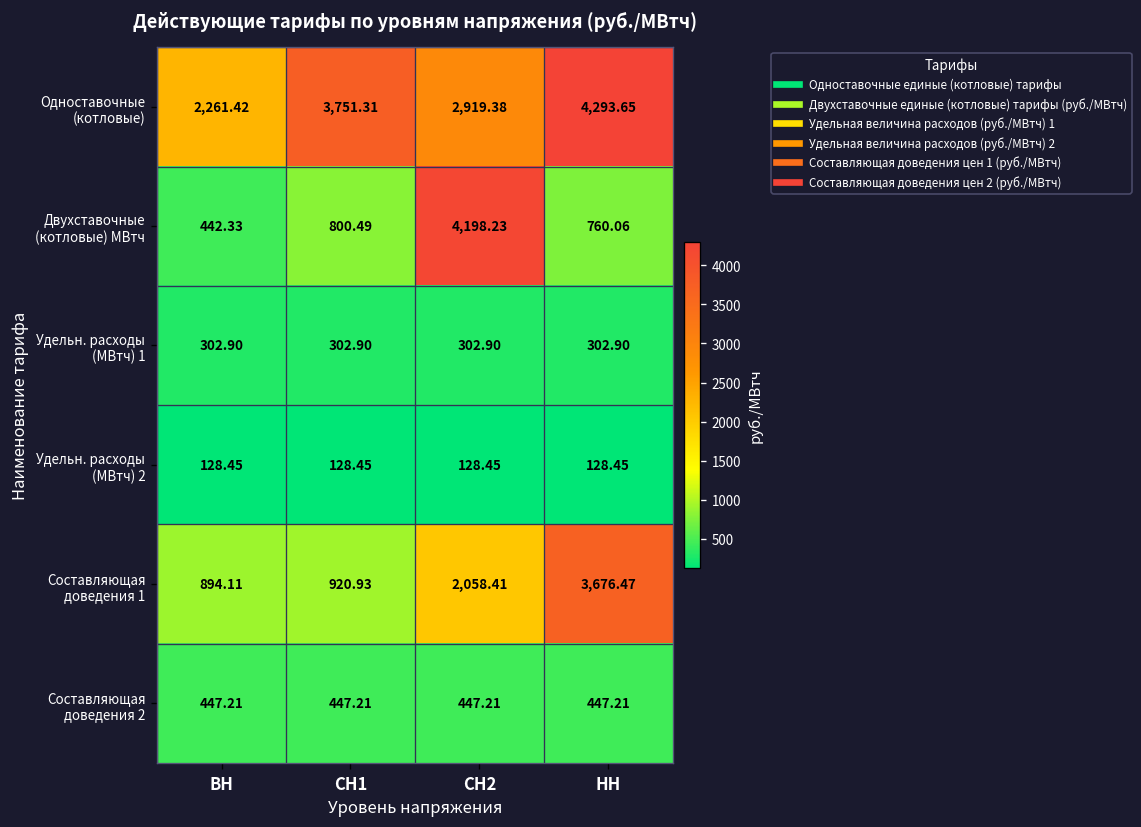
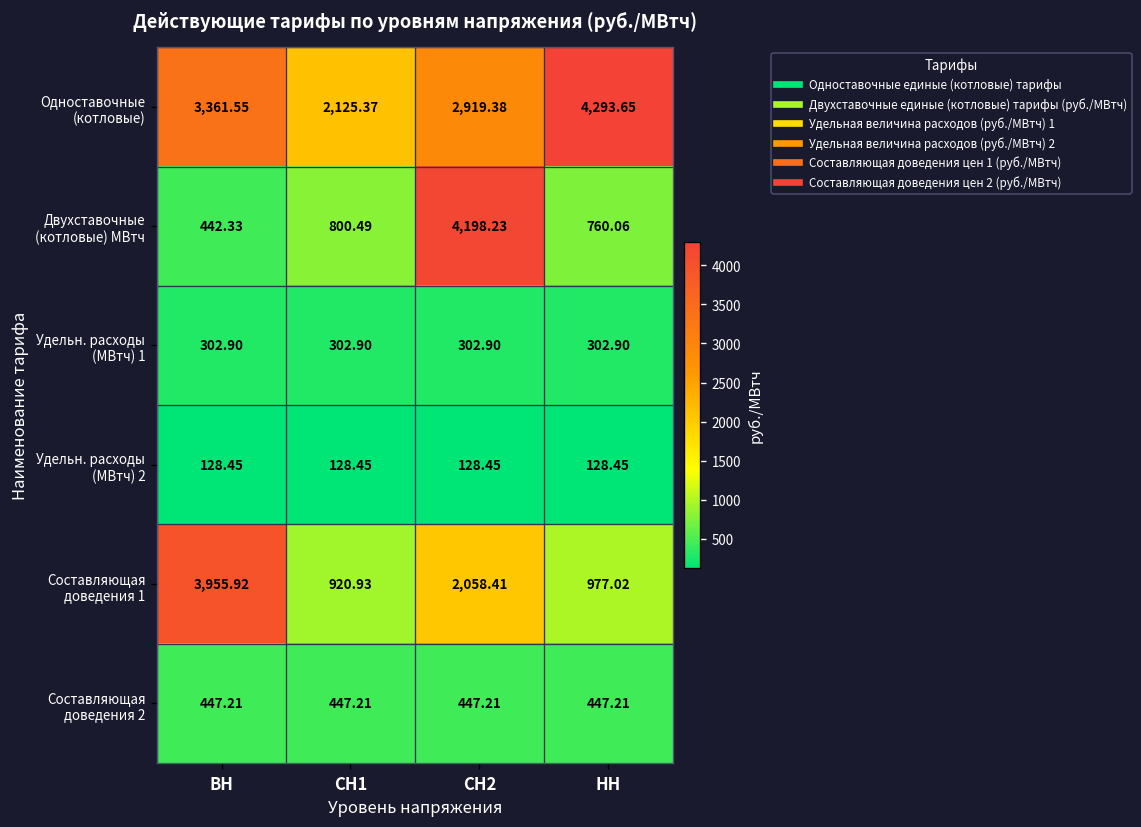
Одноставочные (котловые), ВН: 2,261.42 -> 3,361.55
Одноставочные (котловые), СН1: 3,751.31 -> 2,125.37
Составляющая доведения 1, ВН: 894.11 -> 3,955.92
Составляющая доведения 1, НН: 3,676.47 -> 977.02
